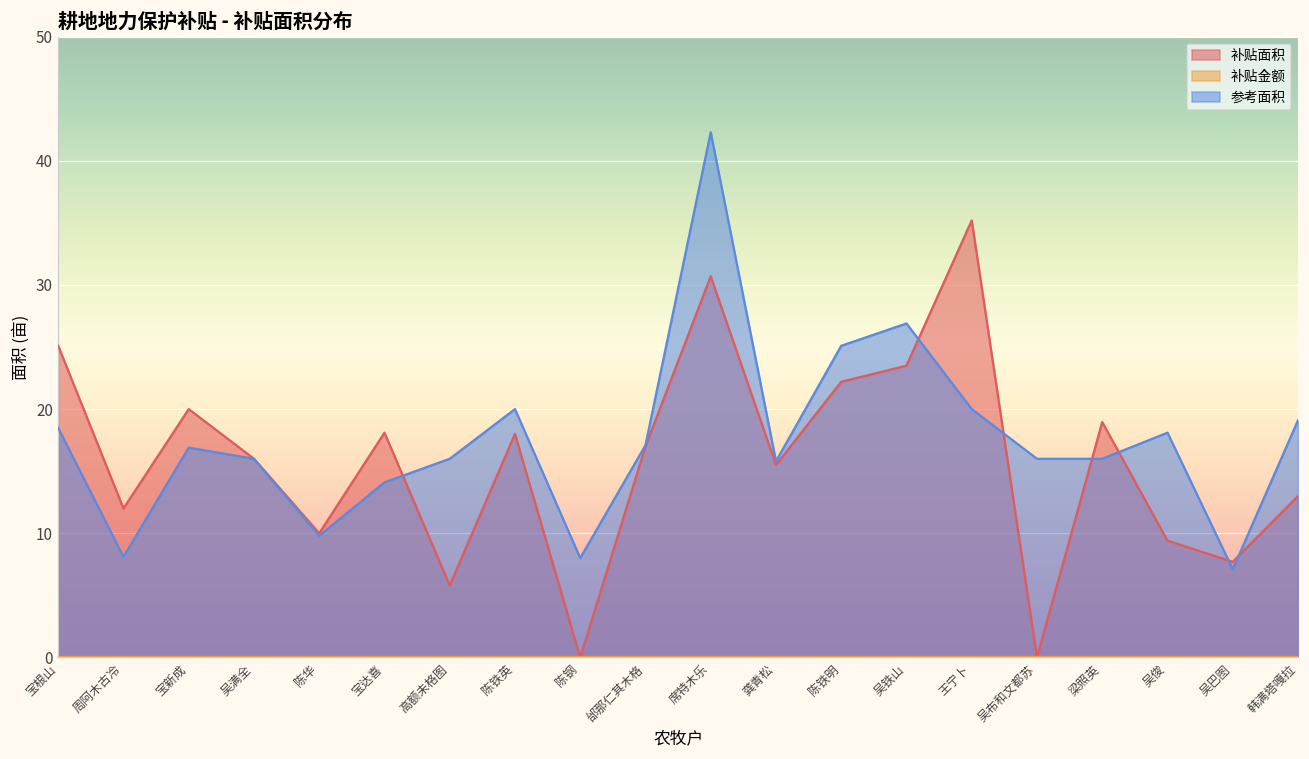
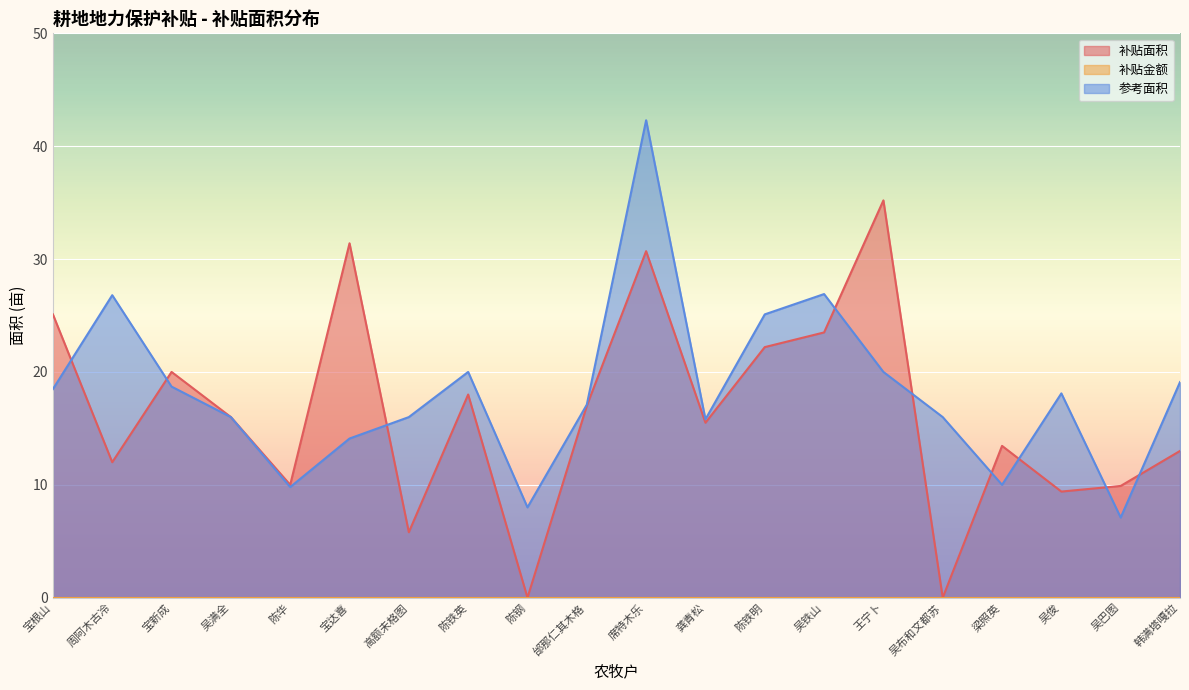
参考面积, 周阿木古冷: 8.1 -> 26.8
参考面积, 宝新成: 16.9 -> 18.7
补贴面积, 宝达喜: 18.1 -> 31.4
补贴面积, 梁照英: 19.0 -> 13.5
参考面积, 梁照英: 16 -> 10
补贴面积, 吴巴图: 7.7 -> 9.9
